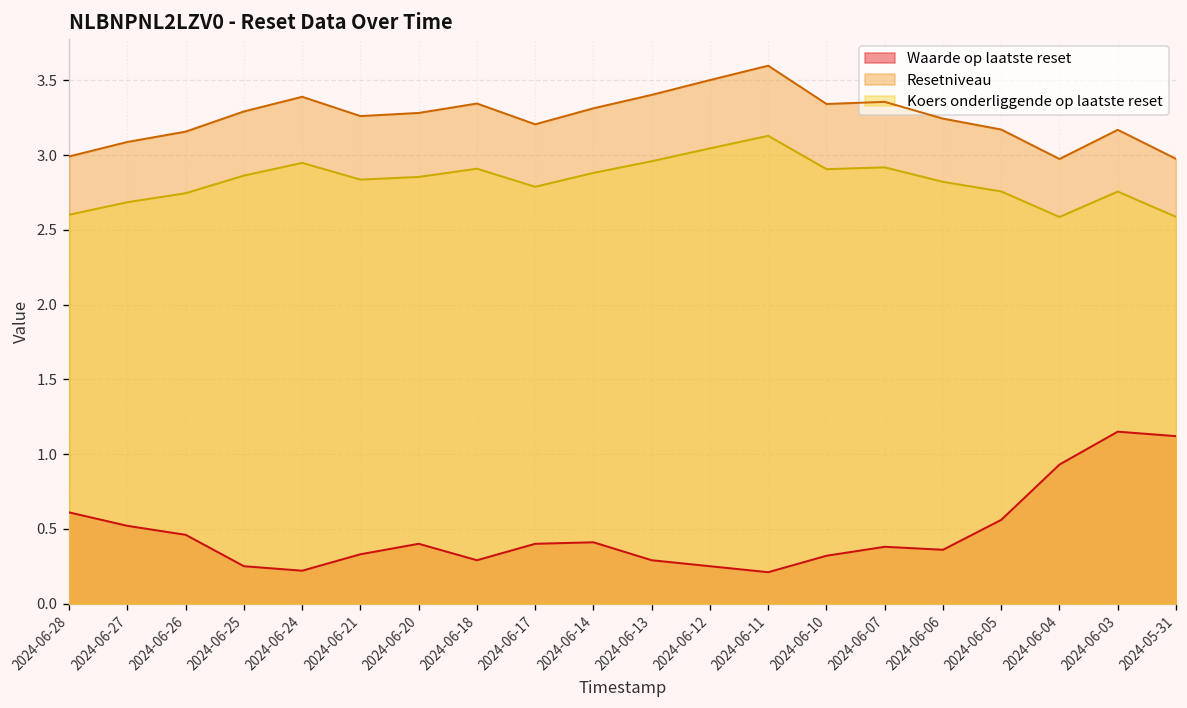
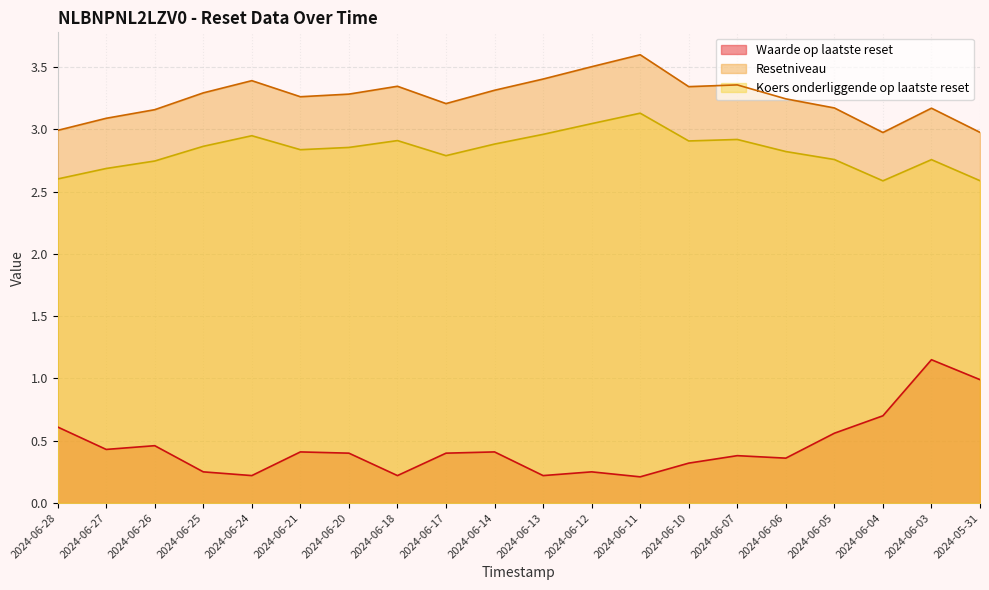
Waarde op laatste reset, 2024-06-27: 0.52 -> 0.43
Waarde op laatste reset, 2024-06-21: 0.33 -> 0.41
Waarde op laatste reset, 2024-06-18: 0.29 -> 0.22
Waarde op laatste reset, 2024-06-13: 0.29 -> 0.22
Waarde op laatste reset, 2024-06-04: 0.93 -> 0.70
Waarde op laatste reset, 2024-05-31: 1.12 -> 0.99
